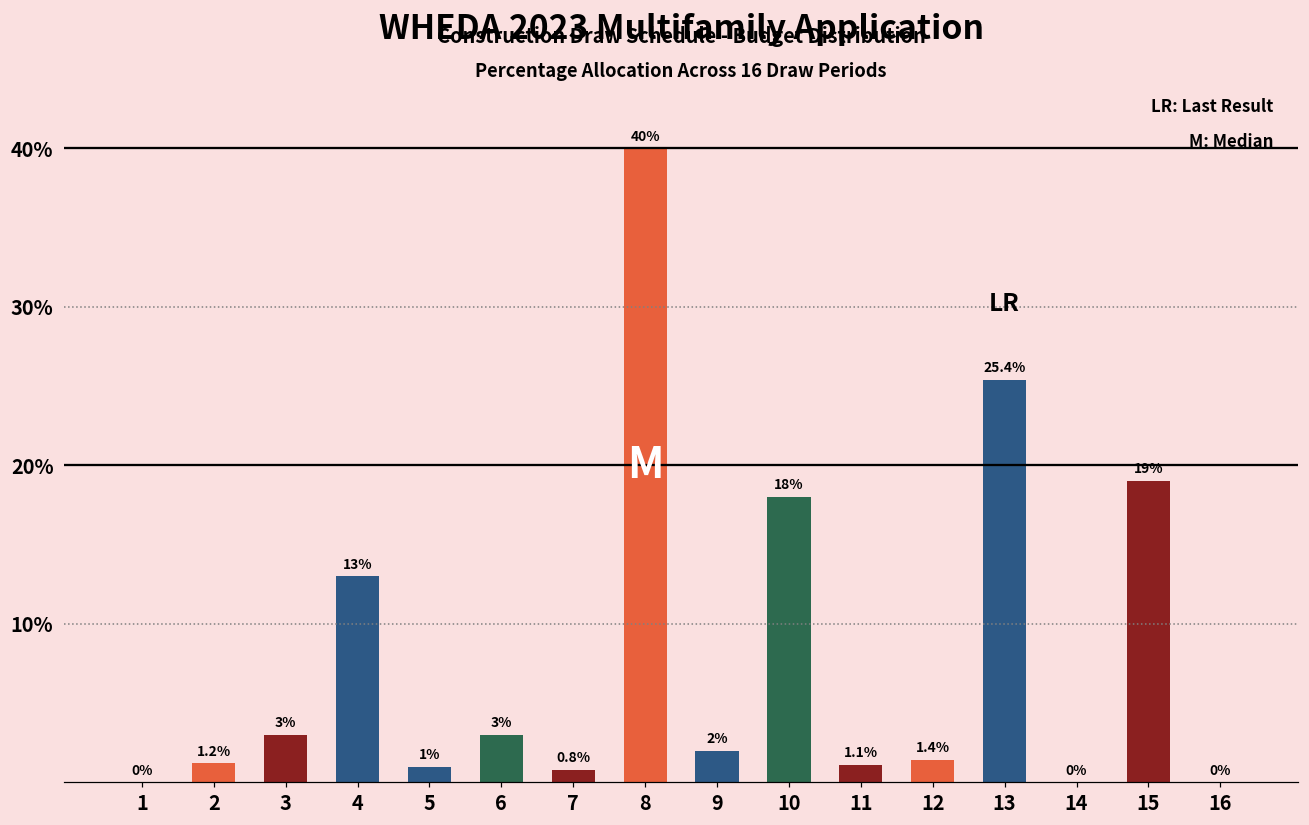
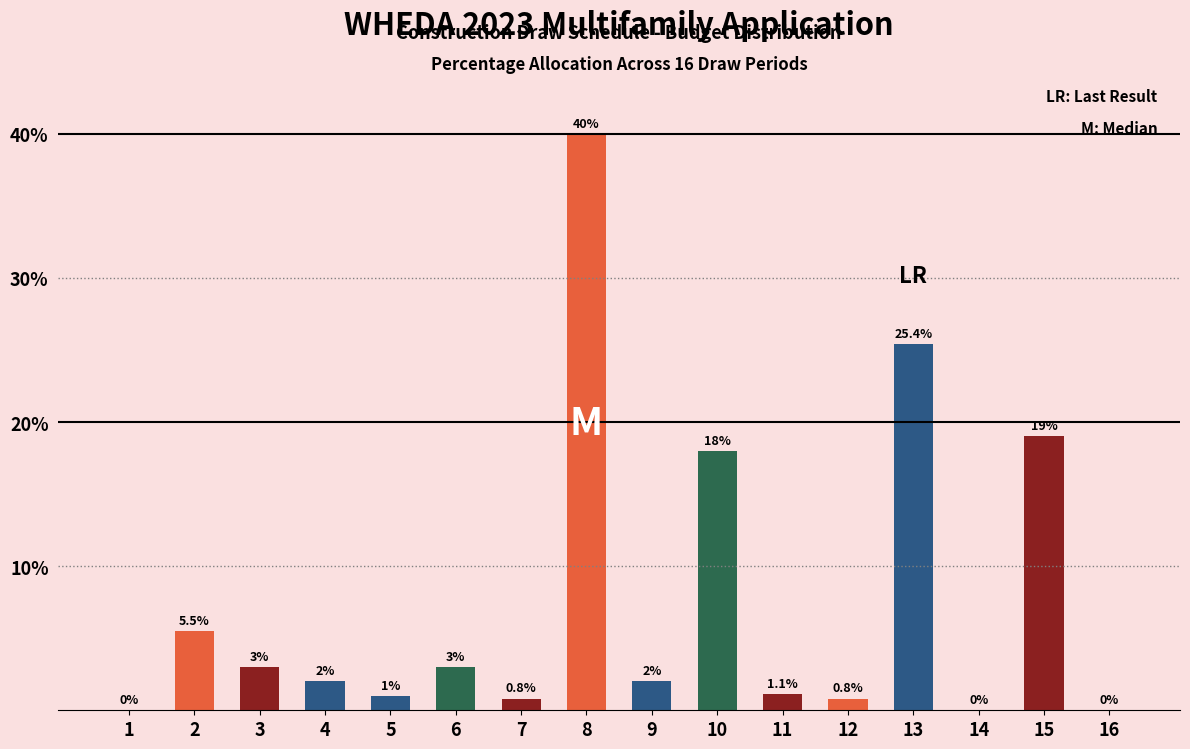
2: 1.2% -> 5.5%
4: 13% -> 2%
12: 1.4% -> 0.8%
